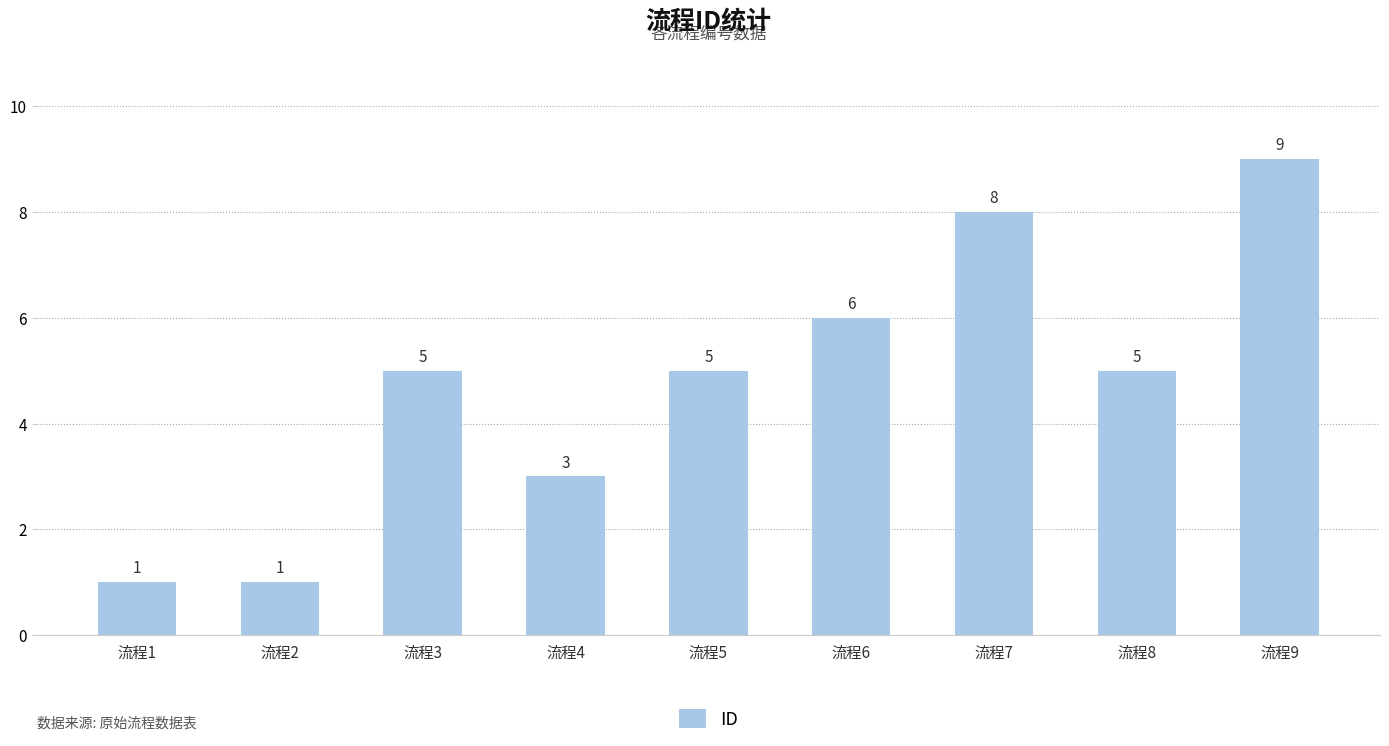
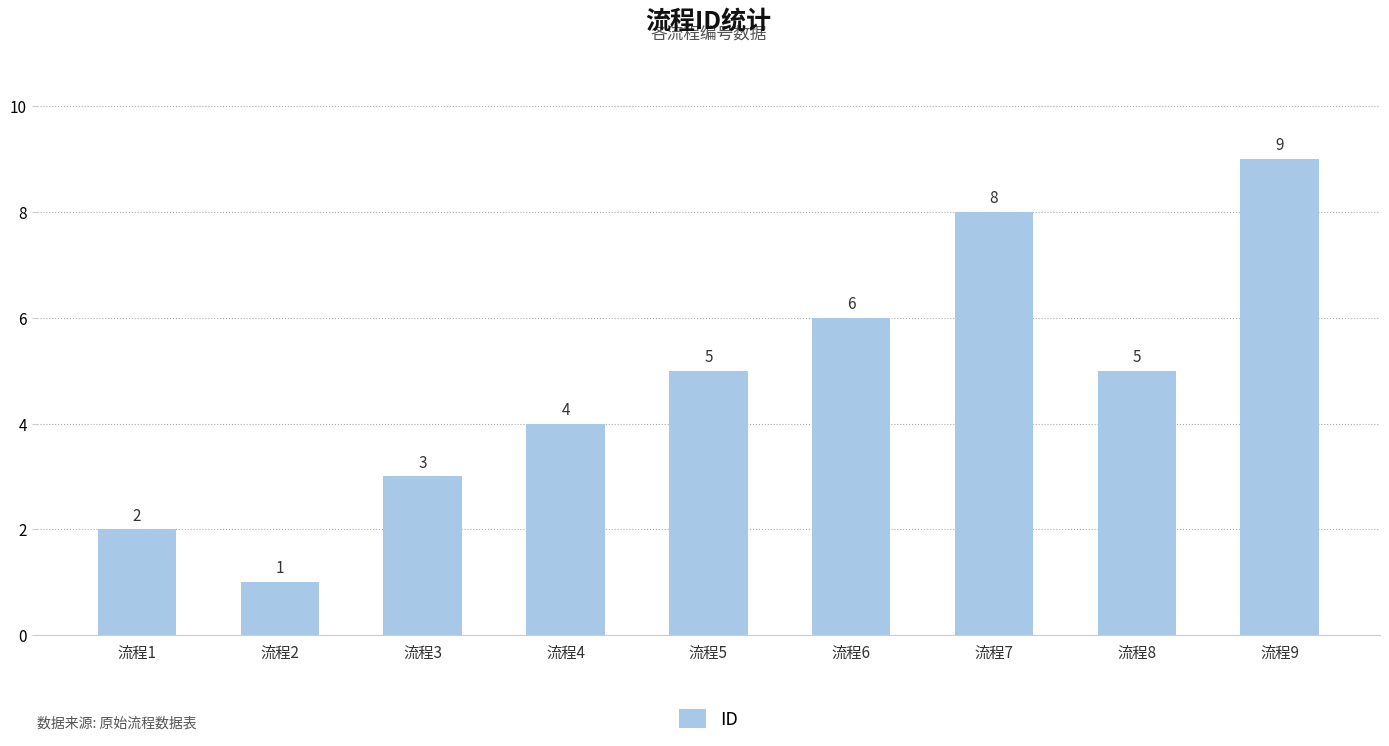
流程1: 1 -> 2
流程3: 5 -> 3
流程4: 3 -> 4
